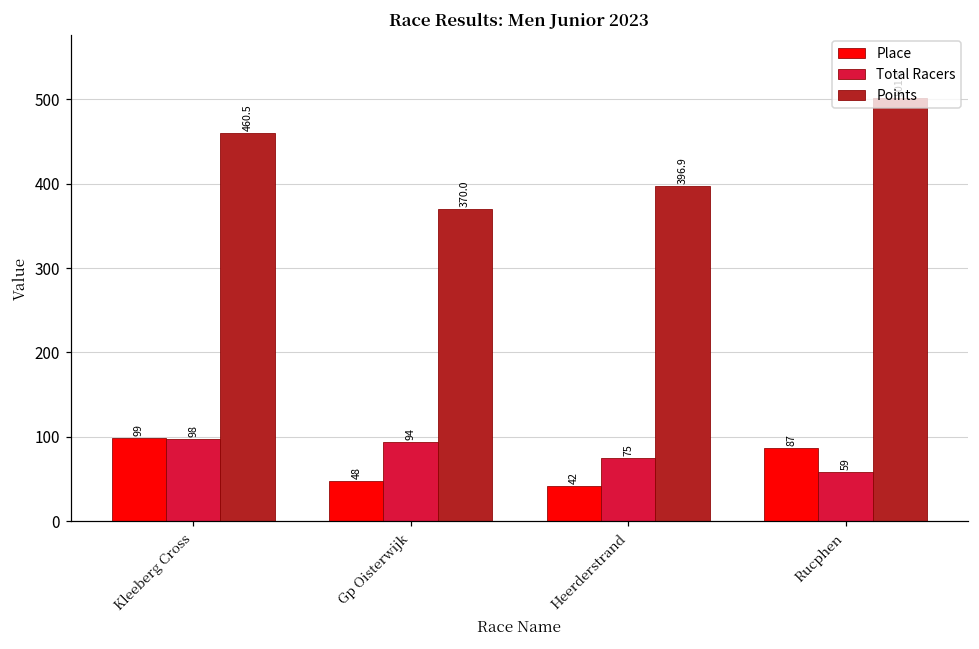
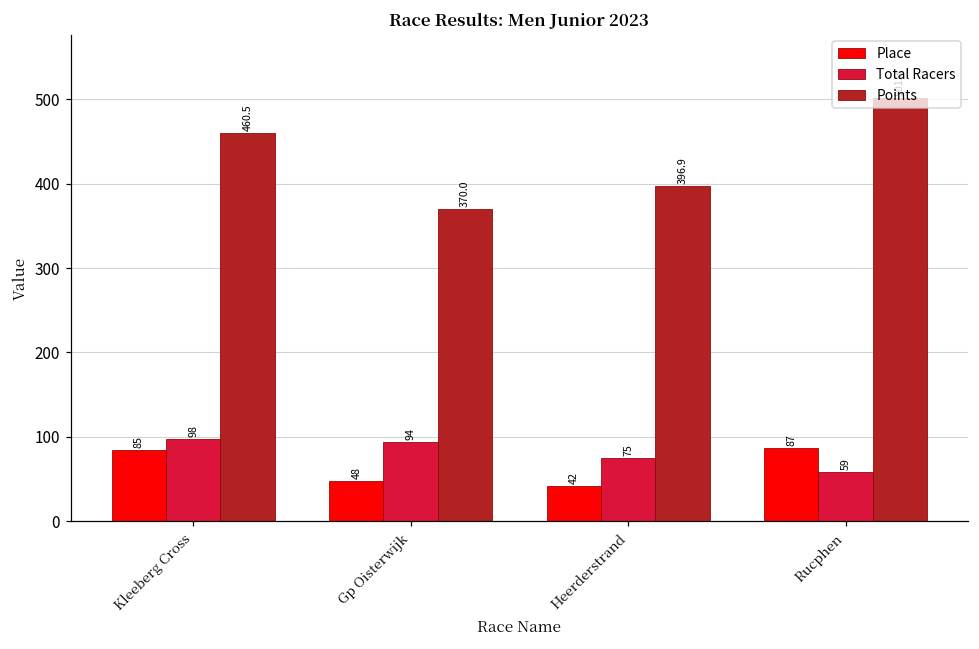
Place, Kleeberg Cross: 99 -> 85
